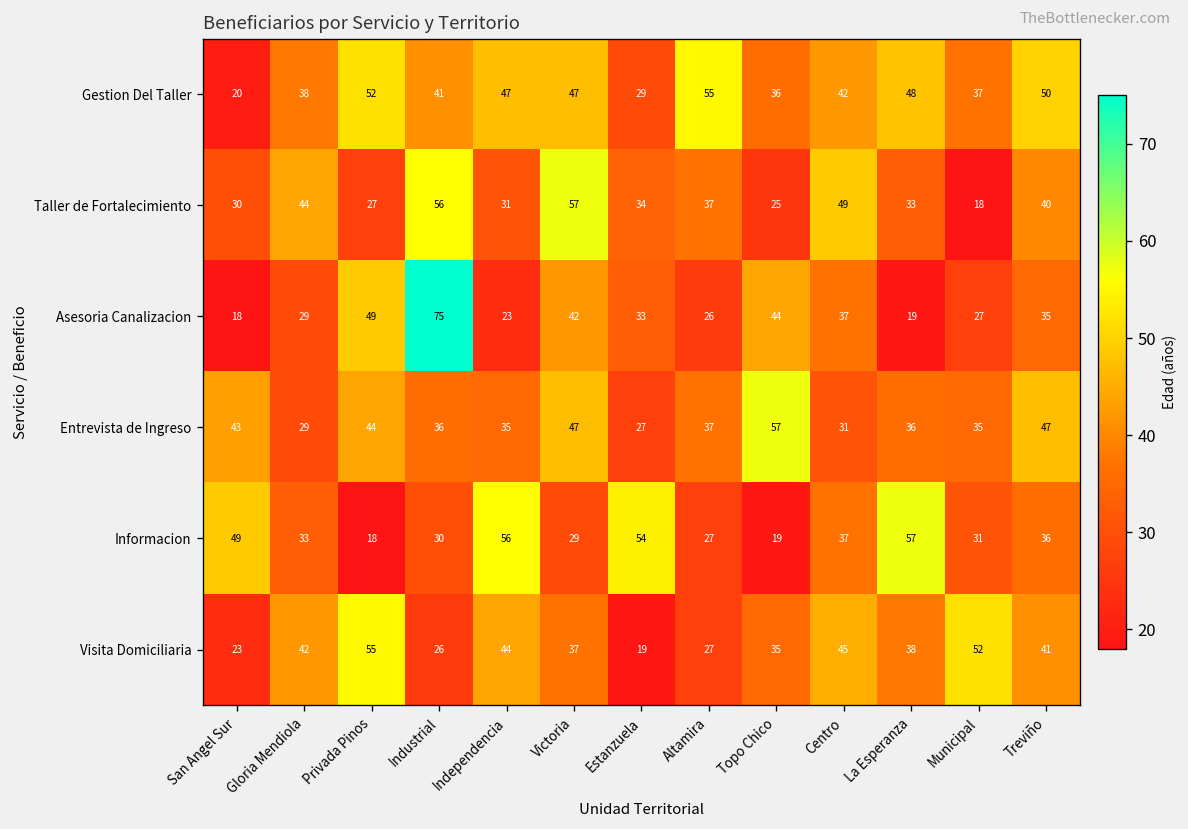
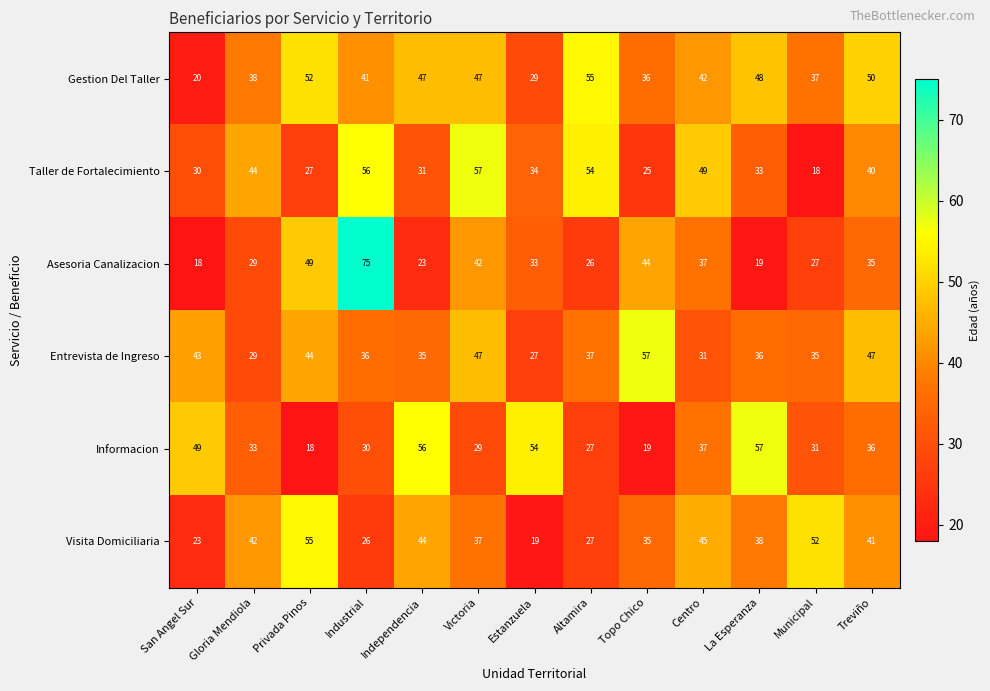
Taller de Fortalecimiento, Altamira: 37 -> 54
